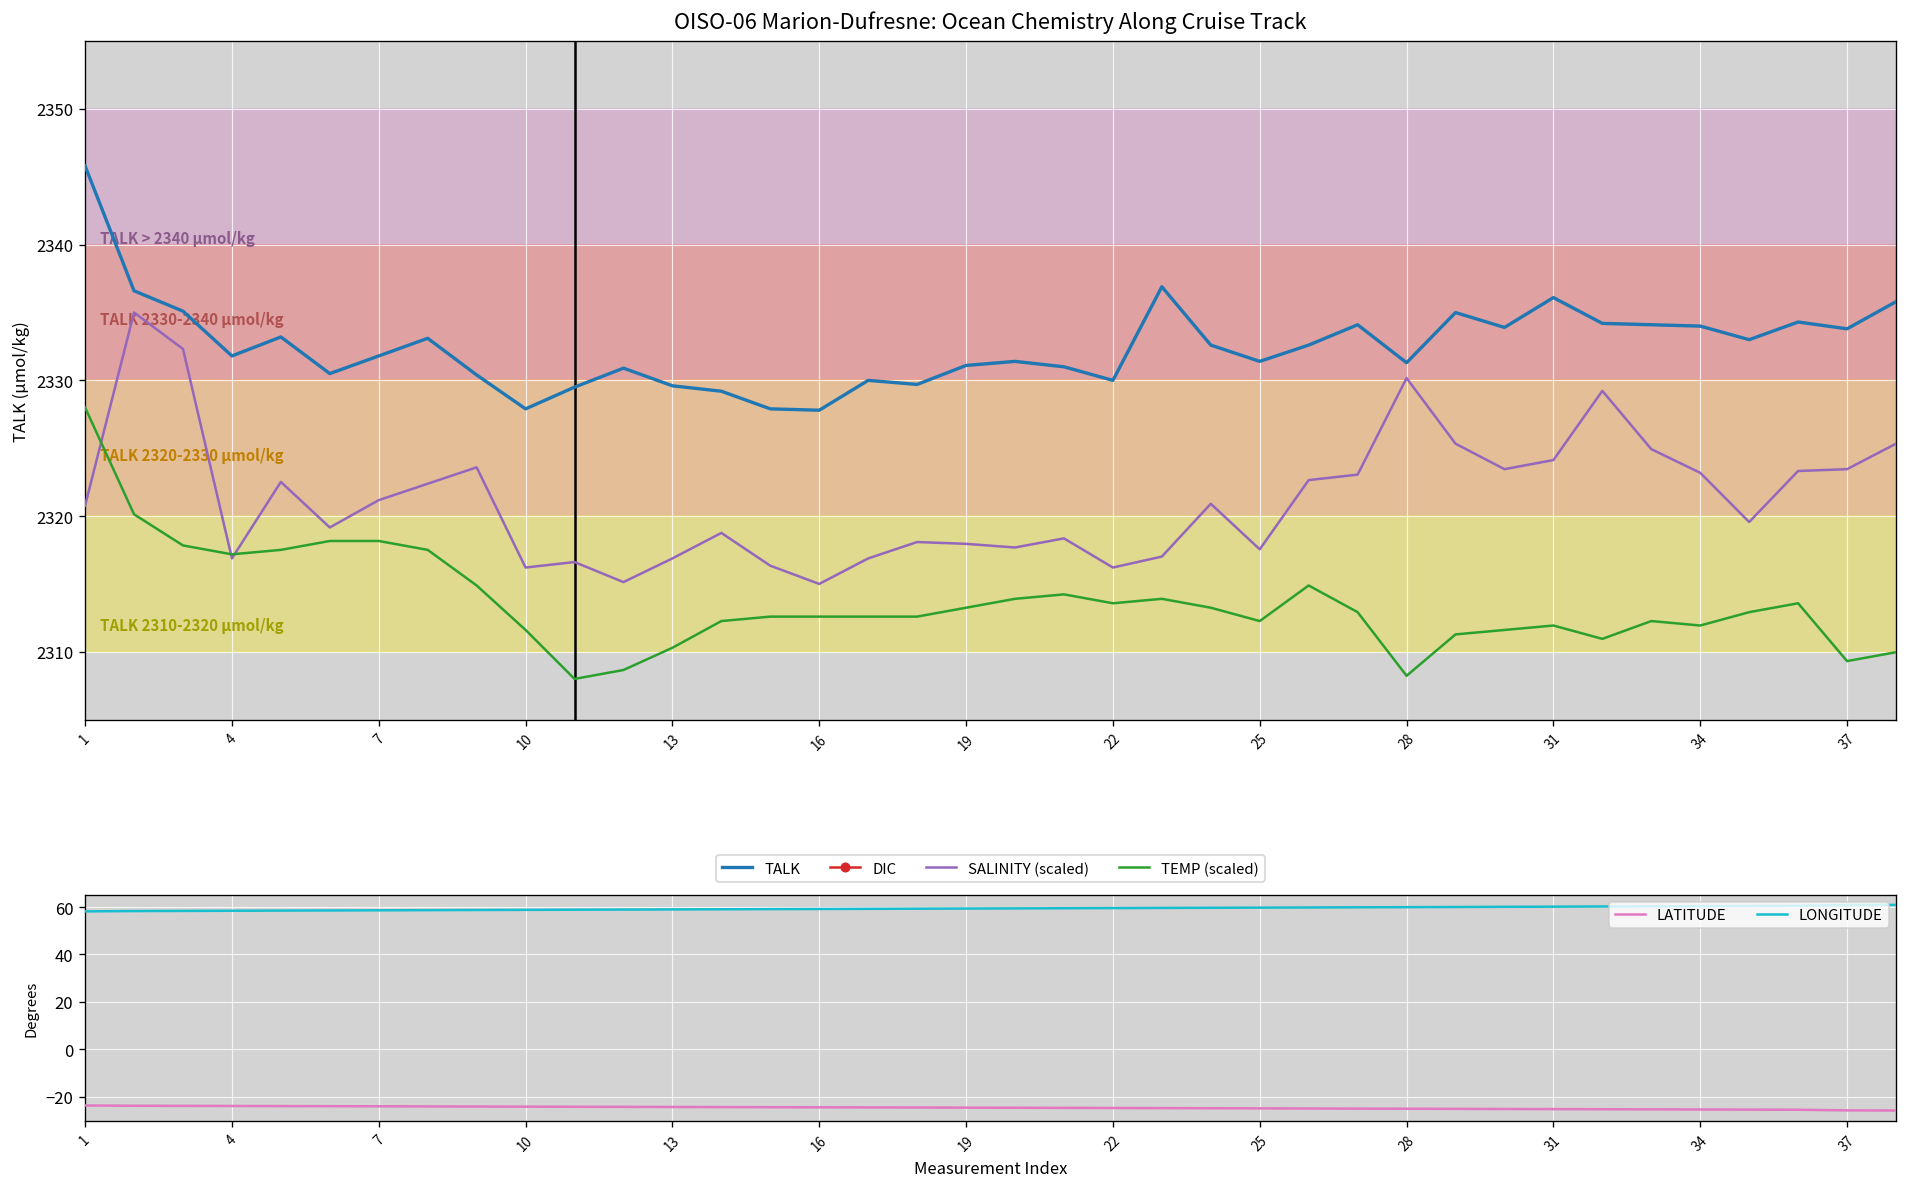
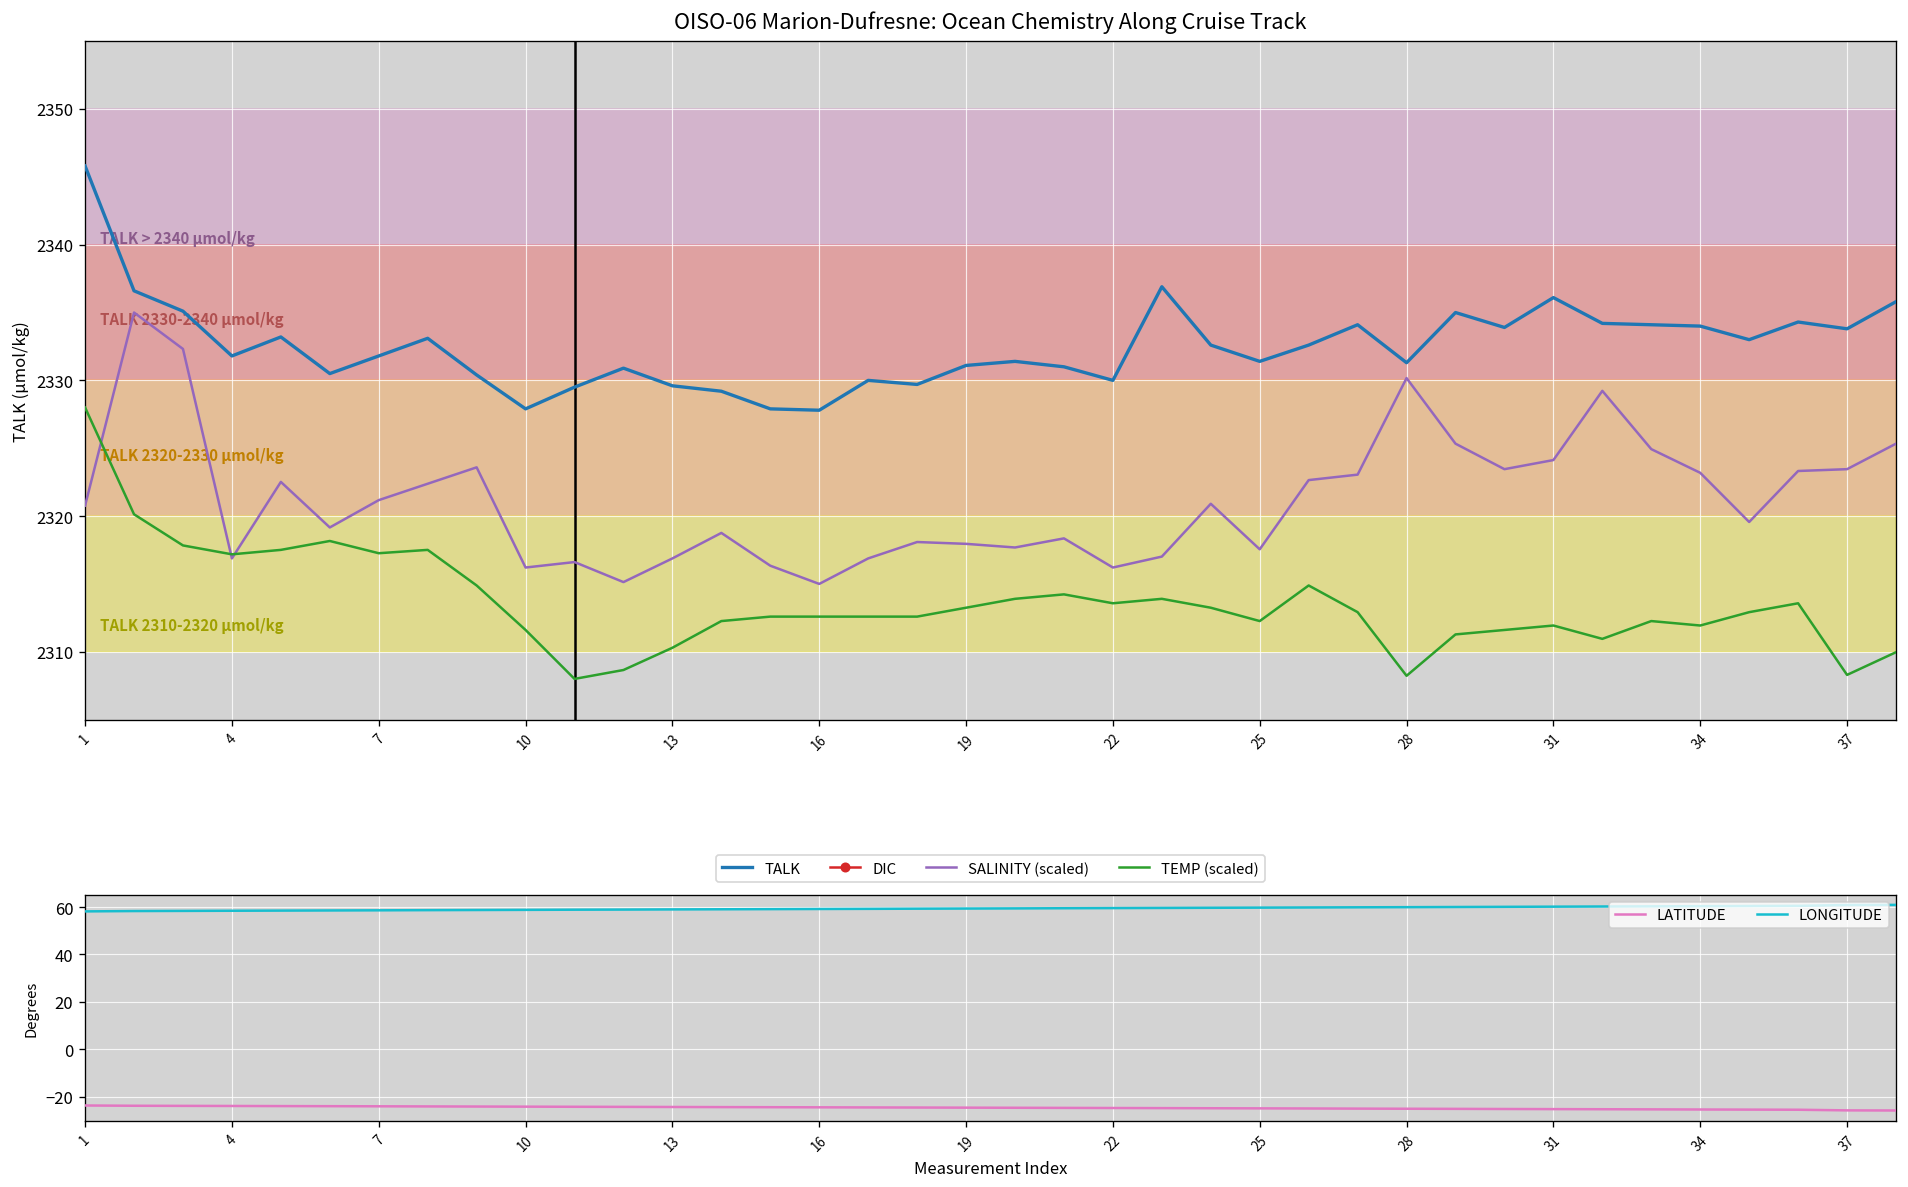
OISO-06 Marion-Dufresne: Ocean Chemistry Along Cruise Track, TEMP (scaled), 7: 2318.2 -> 2317.3
OISO-06 Marion-Dufresne: Ocean Chemistry Along Cruise Track, TEMP (scaled), 37: 2309.3 -> 2308.3
